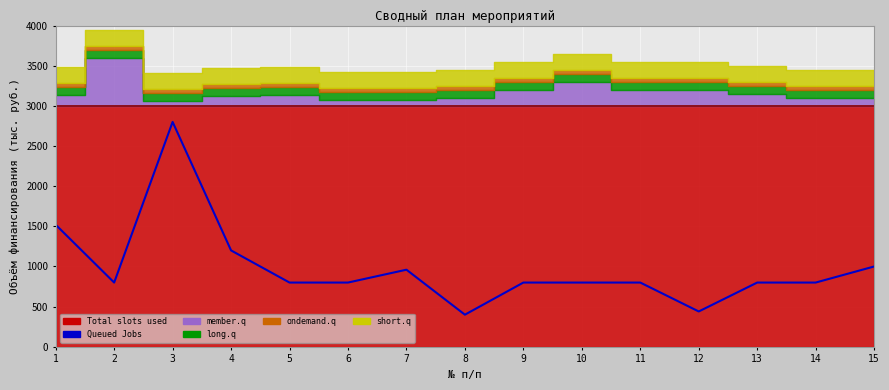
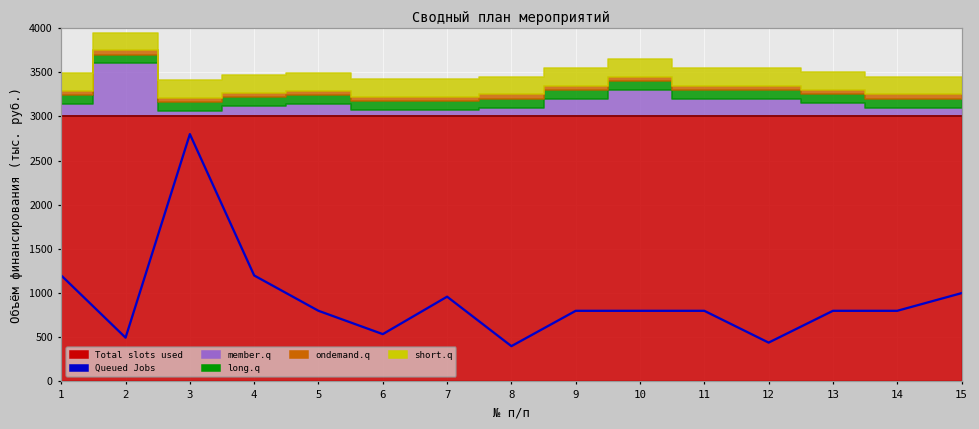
Queued Jobs, 1: 1500 -> 1200
Queued Jobs, 2: 800 -> 500
Queued Jobs, 6: 800 -> 500
